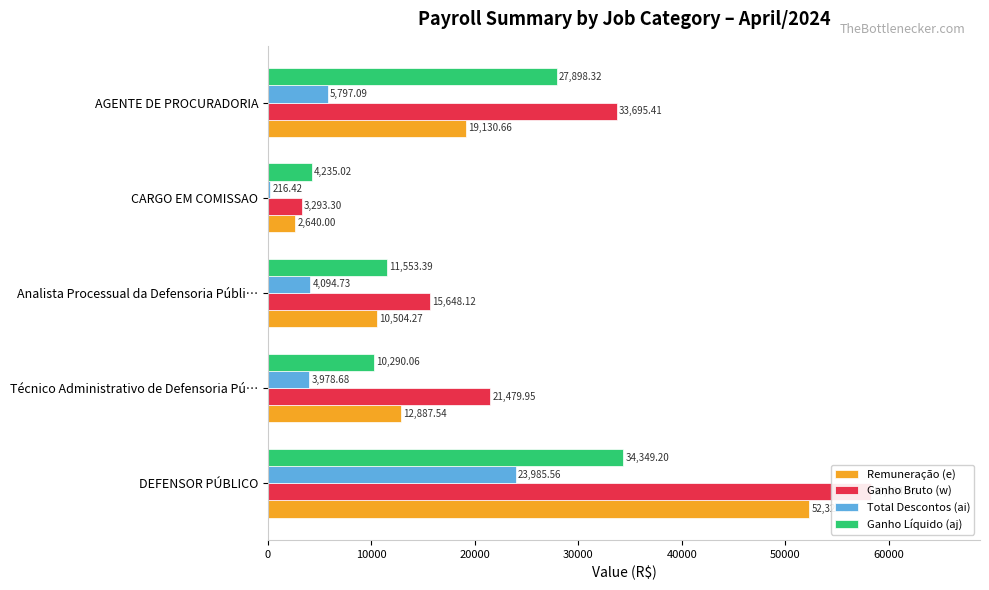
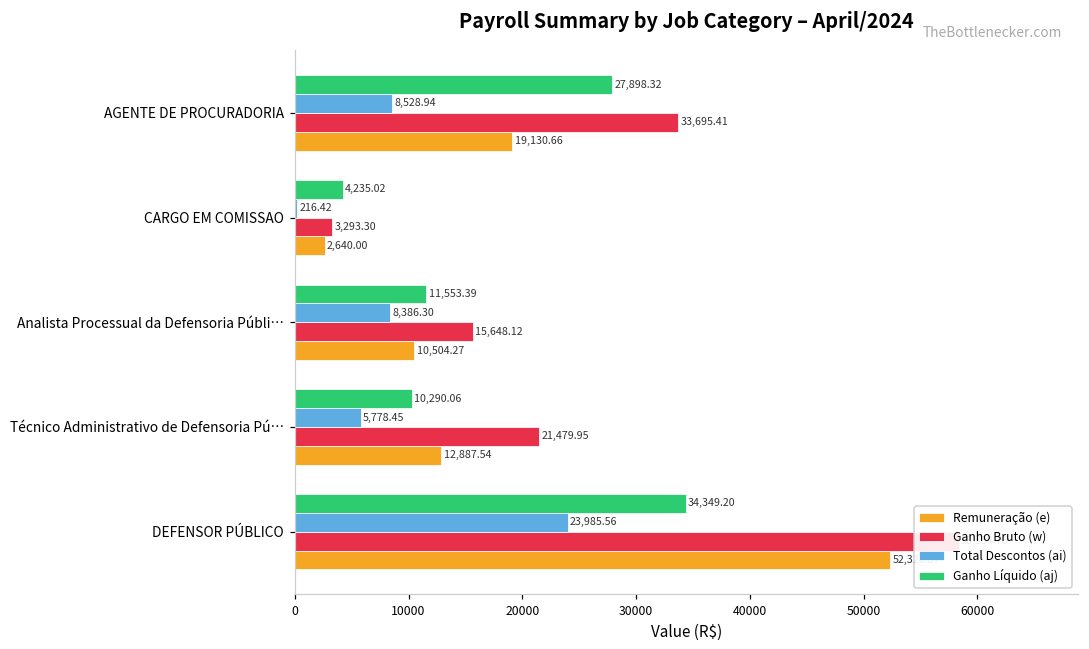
Total Descontos (ai), AGENTE DE PROCURADORIA: 5,797.09 -> 8,528.94
Total Descontos (ai), Analista Processual da Defensoria Públi…: 4,094.73 -> 8,386.30
Total Descontos (ai), Técnico Administrativo de Defensoria Pú…: 3,978.68 -> 5,778.45
